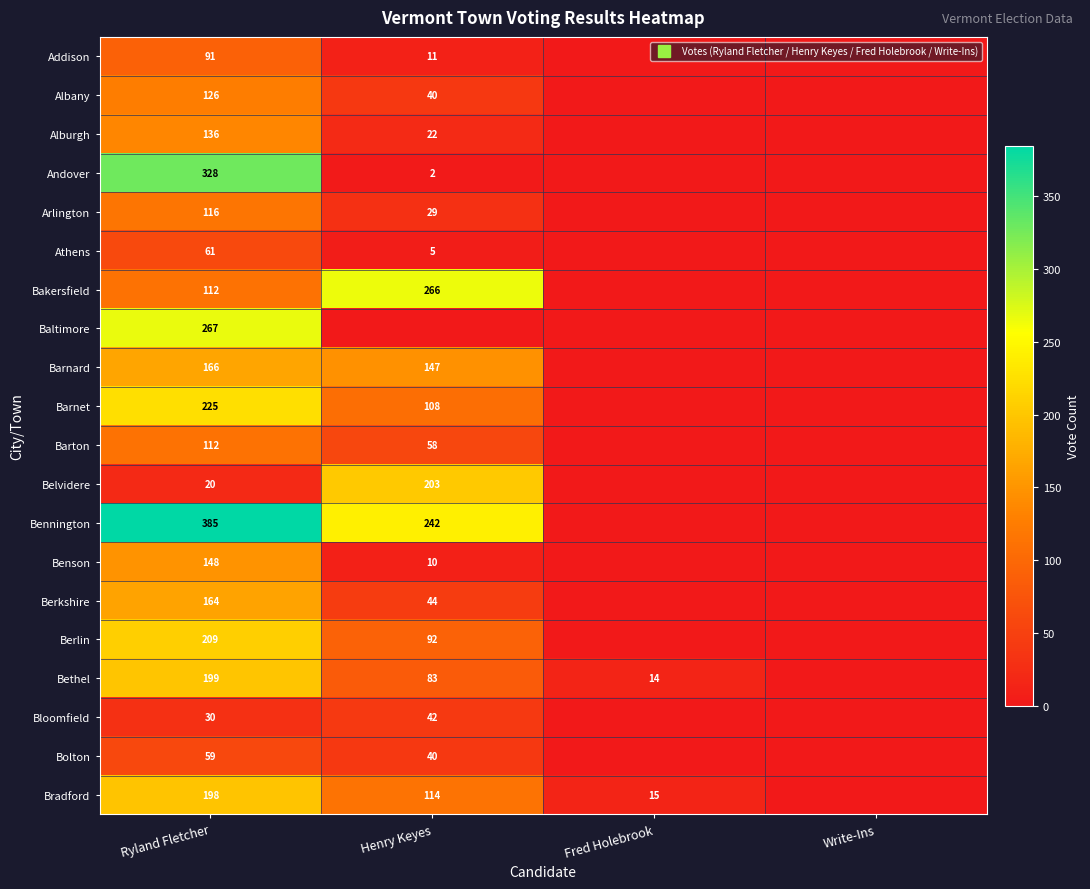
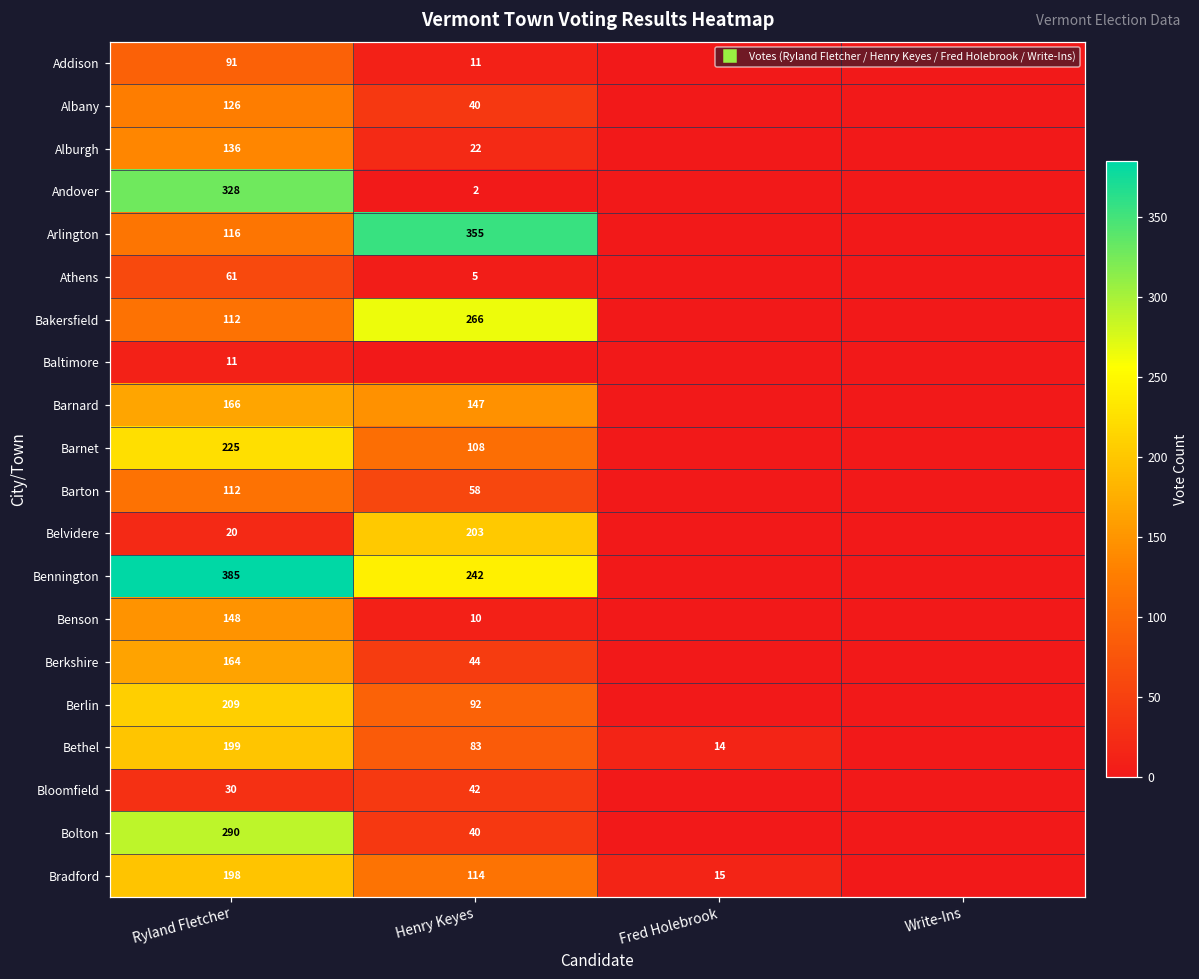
Arlington, Henry Keyes: 29 -> 355
Baltimore, Ryland Fletcher: 267 -> 11
Bolton, Ryland Fletcher: 59 -> 290
